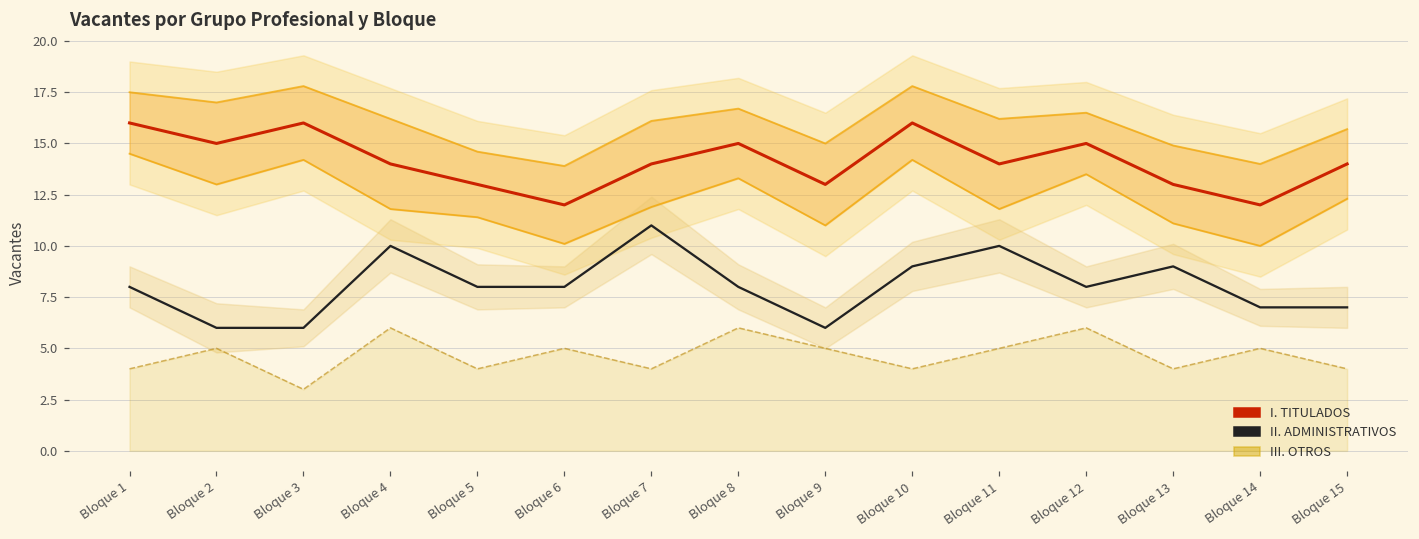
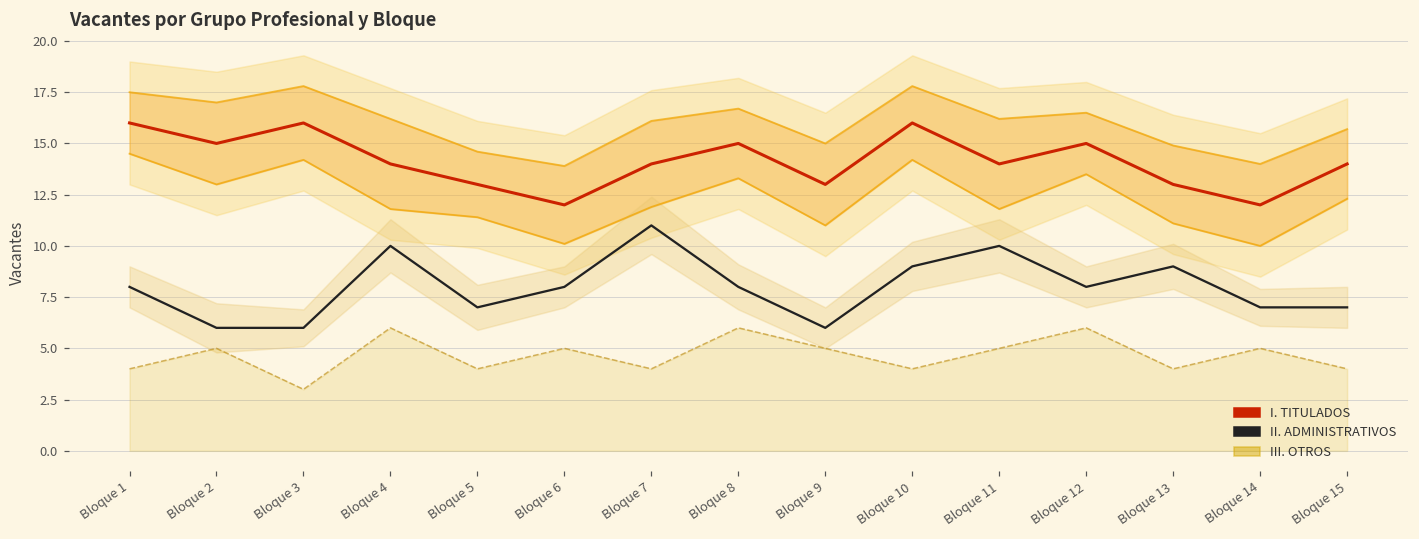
II. ADMINISTRATIVOS, Bloque 5: 8 -> 7
